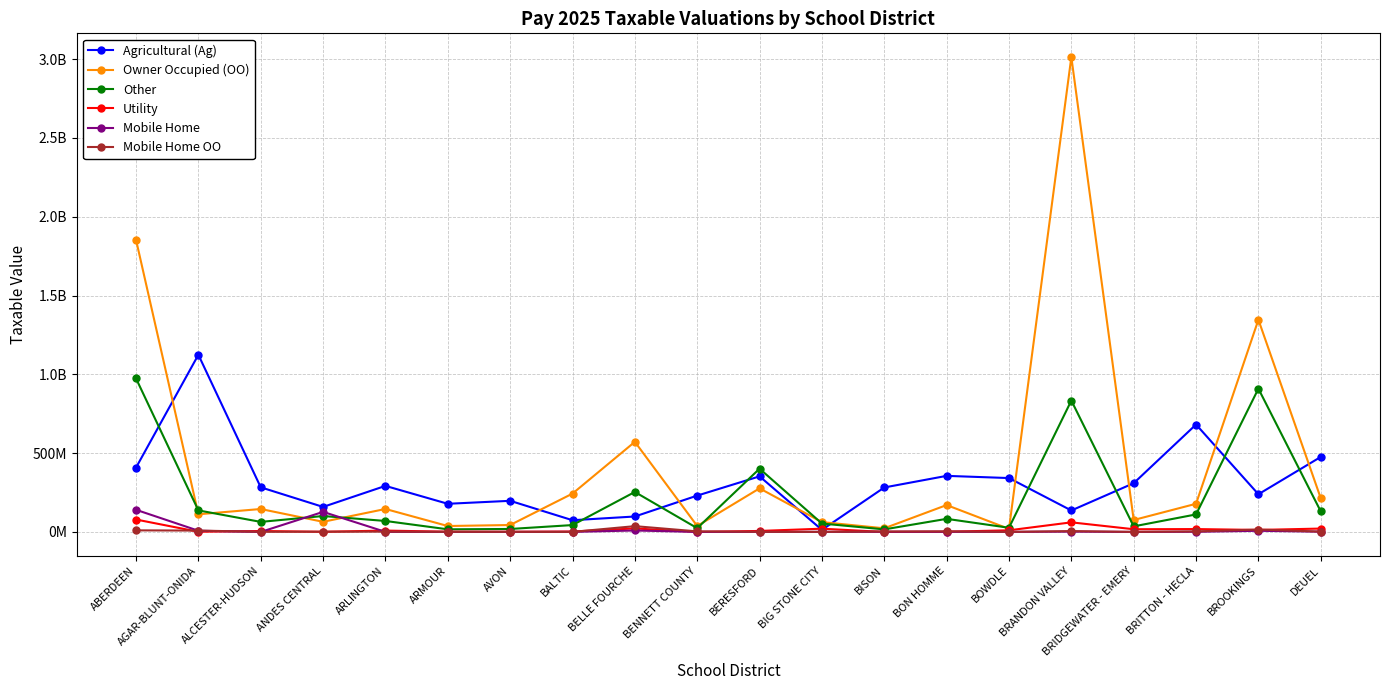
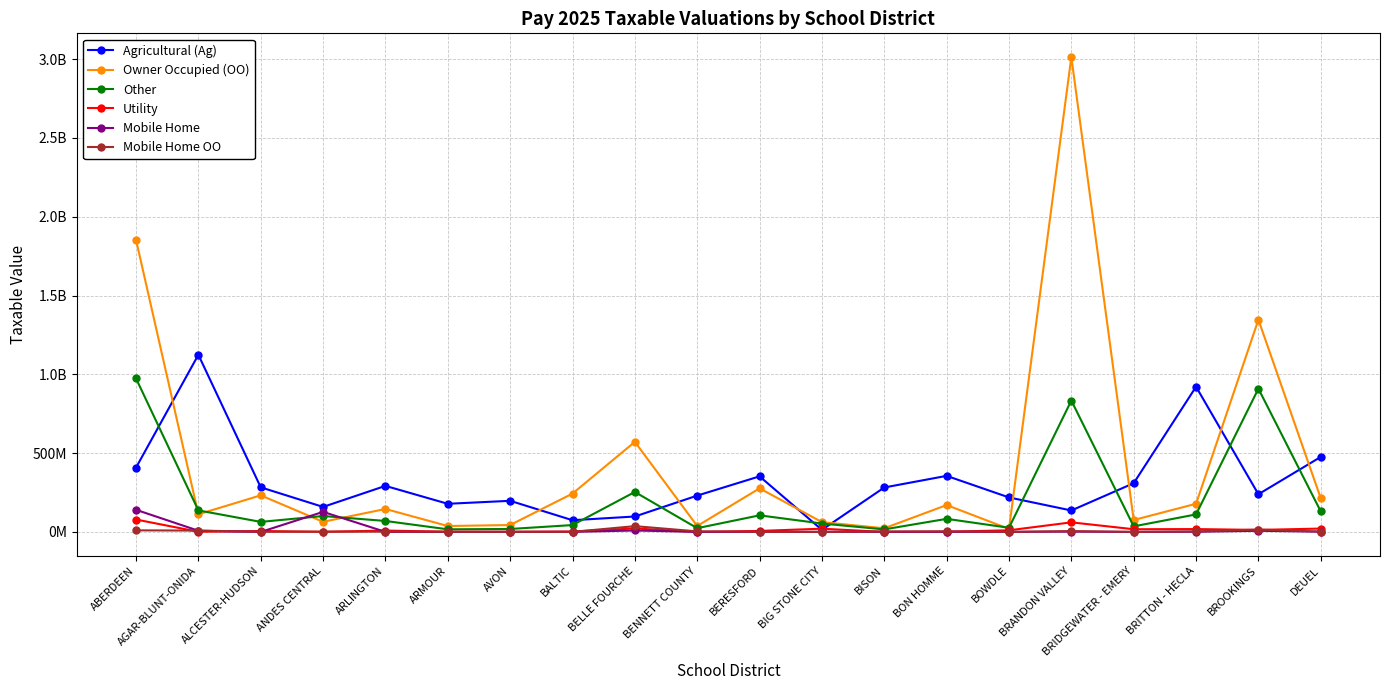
Owner Occupied (OO), ALCESTER-HUDSON: 150000000 -> 230000000
Other, BERESFORD: 400000000 -> 110000000
Agricultural (Ag), BOWDLE: 340000000 -> 220000000
Agricultural (Ag), BRITTON - HECLA: 680000000 -> 920000000
